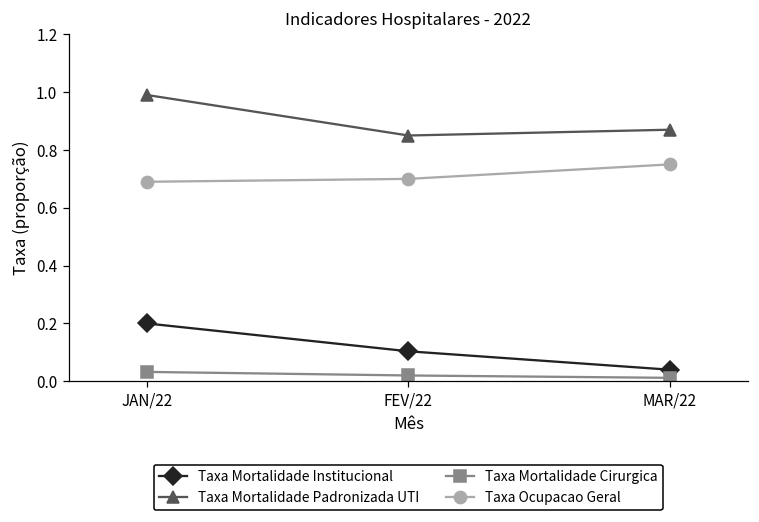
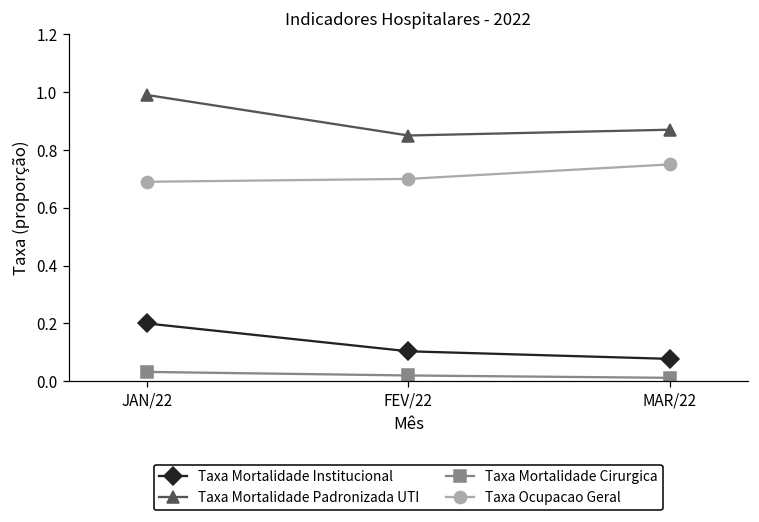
Taxa Mortalidade Institucional, MAR/22: 0.04 -> 0.08
